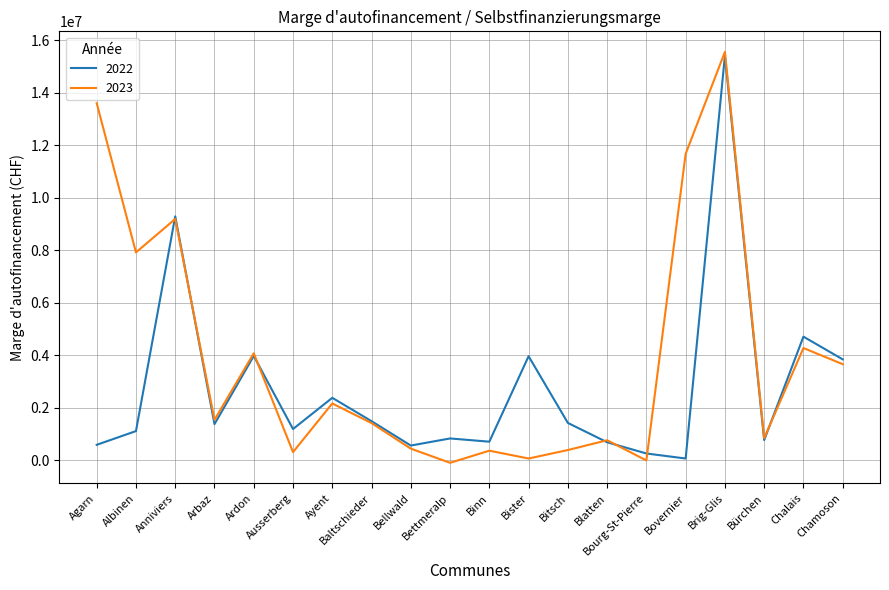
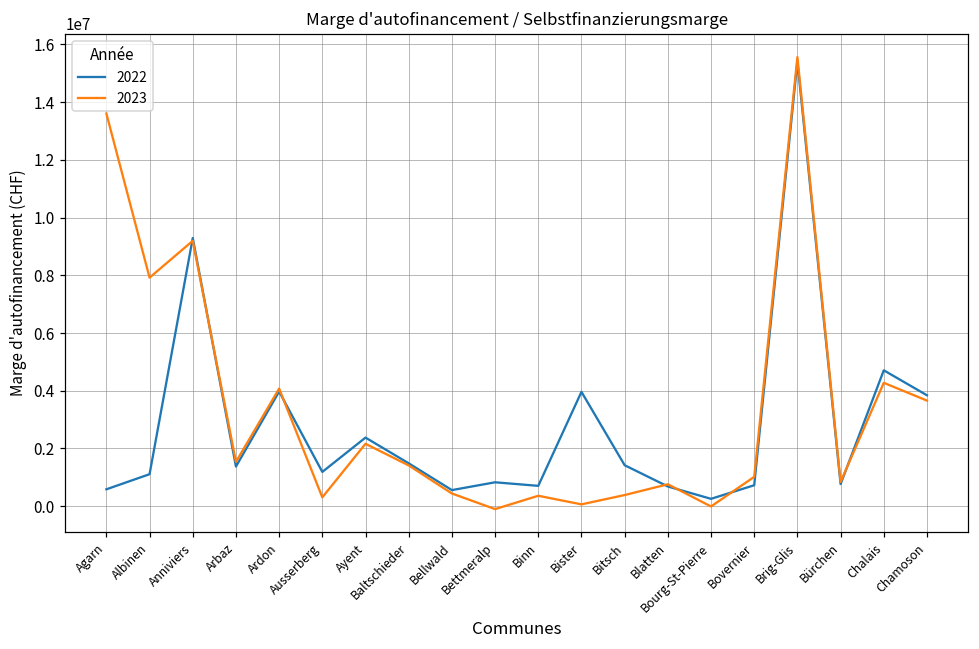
2022, Bovernier: 100000 -> 700000
2023, Bovernier: 11700000 -> 1000000
